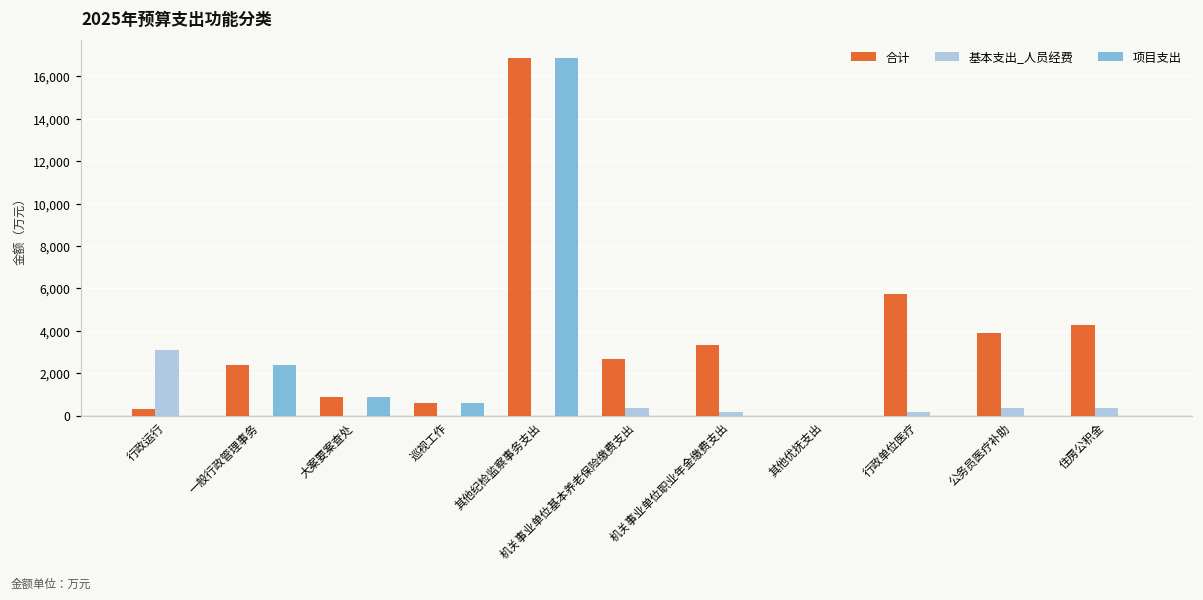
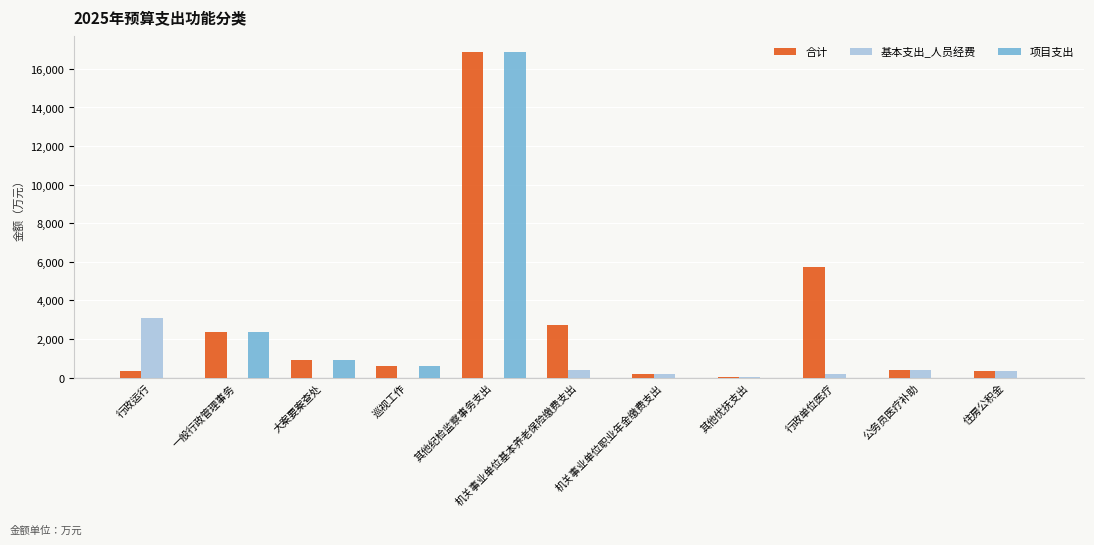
合计, 机关事业单位职业年金缴费支出: 3,400 -> 200
合计, 公务员医疗补助: 3,900 -> 400
合计, 住房公积金: 4,300 -> 300
